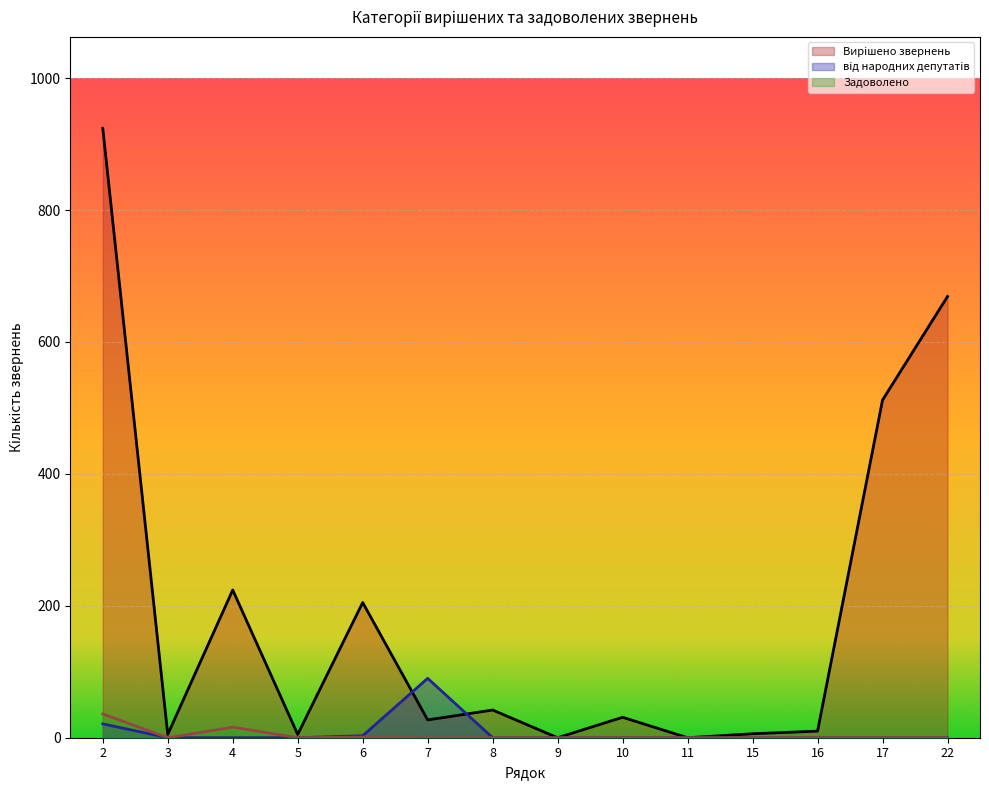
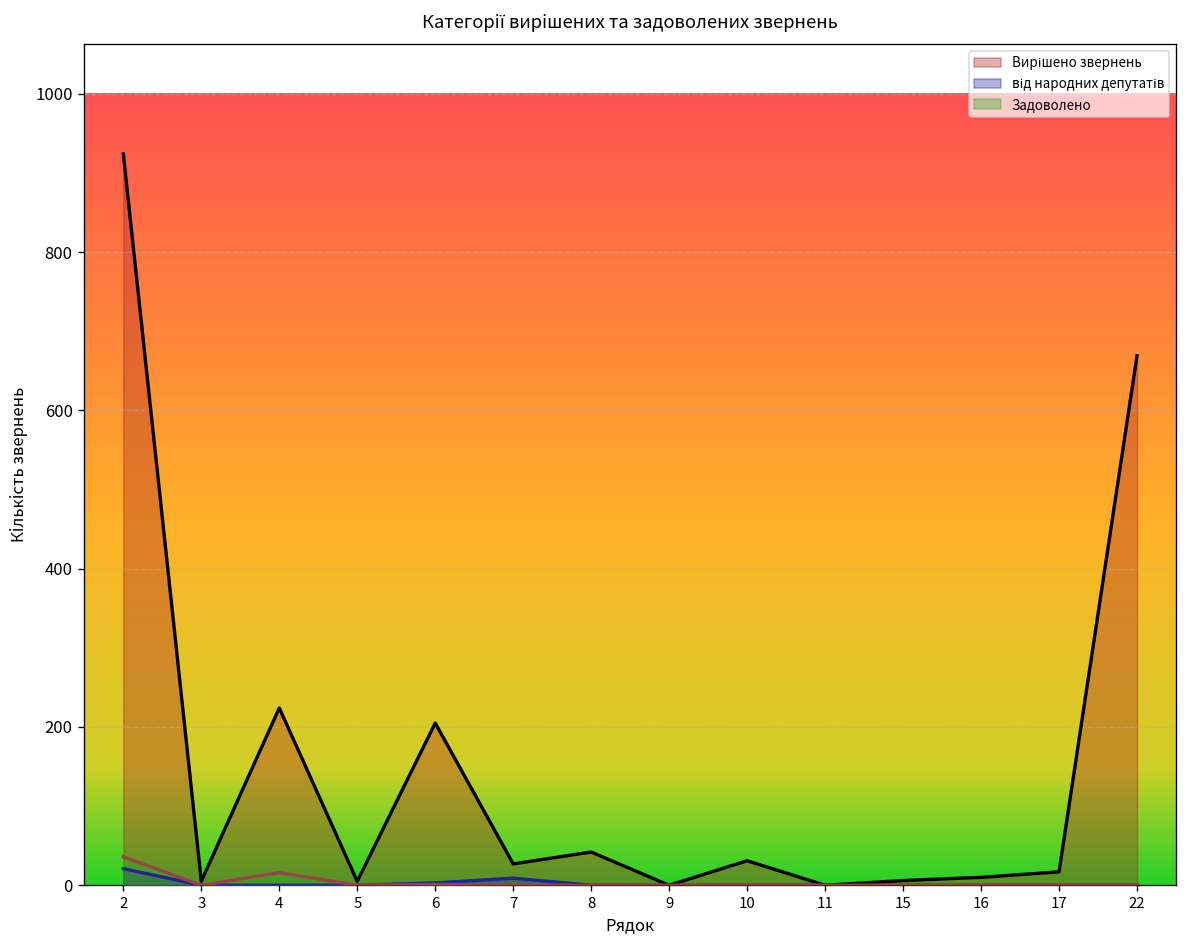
від народних депутатів, 7: 90 -> 10
Вирішено звернень, 17: 510 -> 20
